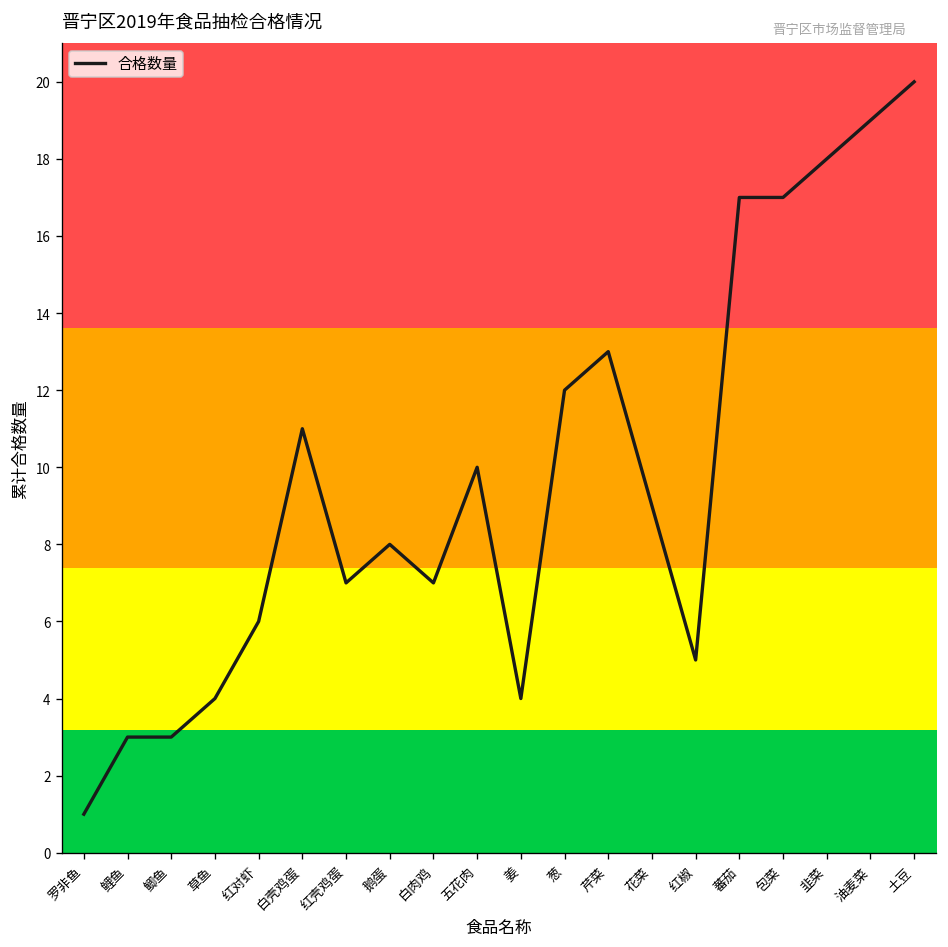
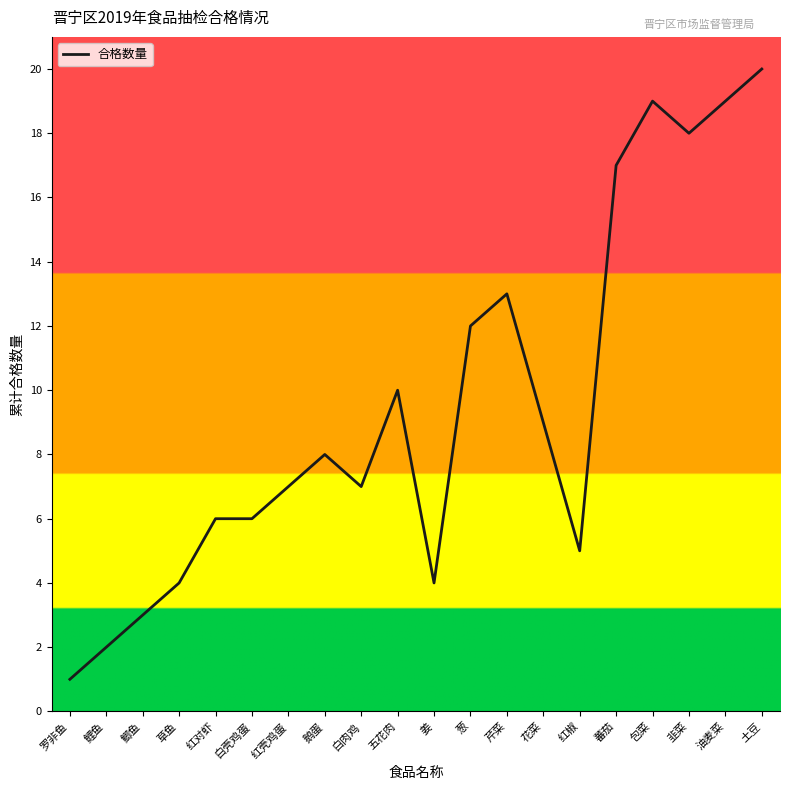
鲤鱼: 3 -> 2
白壳鸡蛋: 11 -> 6
包菜: 17 -> 19
